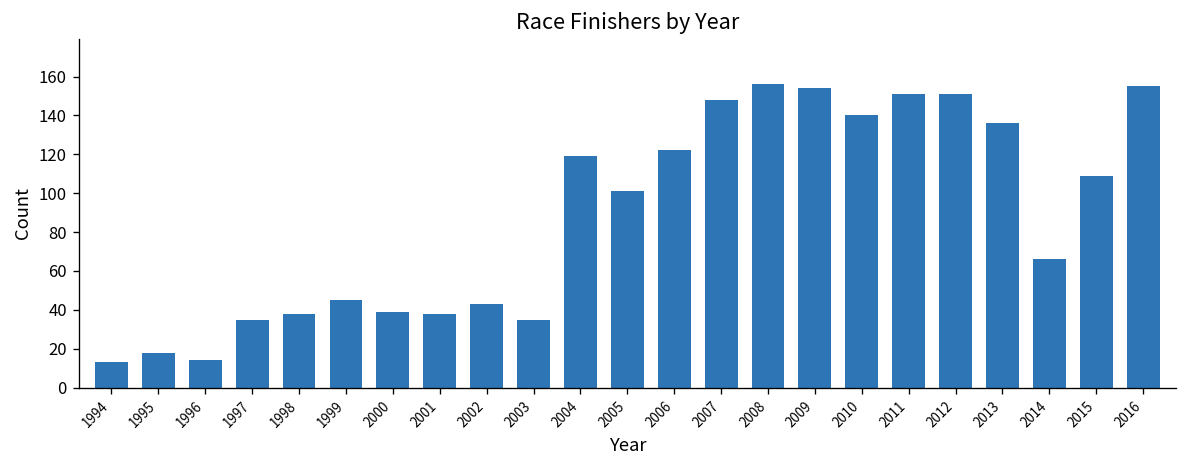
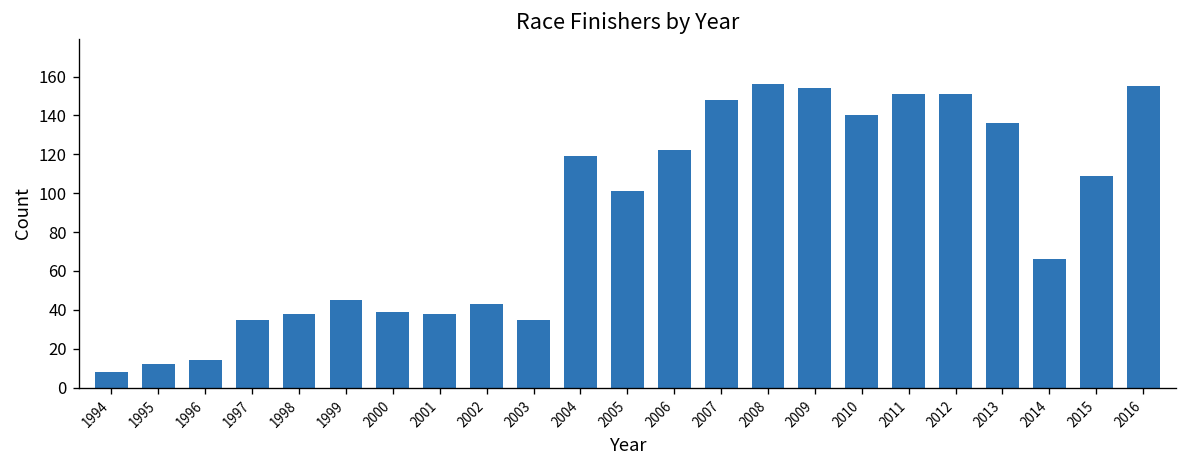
1994: 13 -> 8
1995: 18 -> 12
